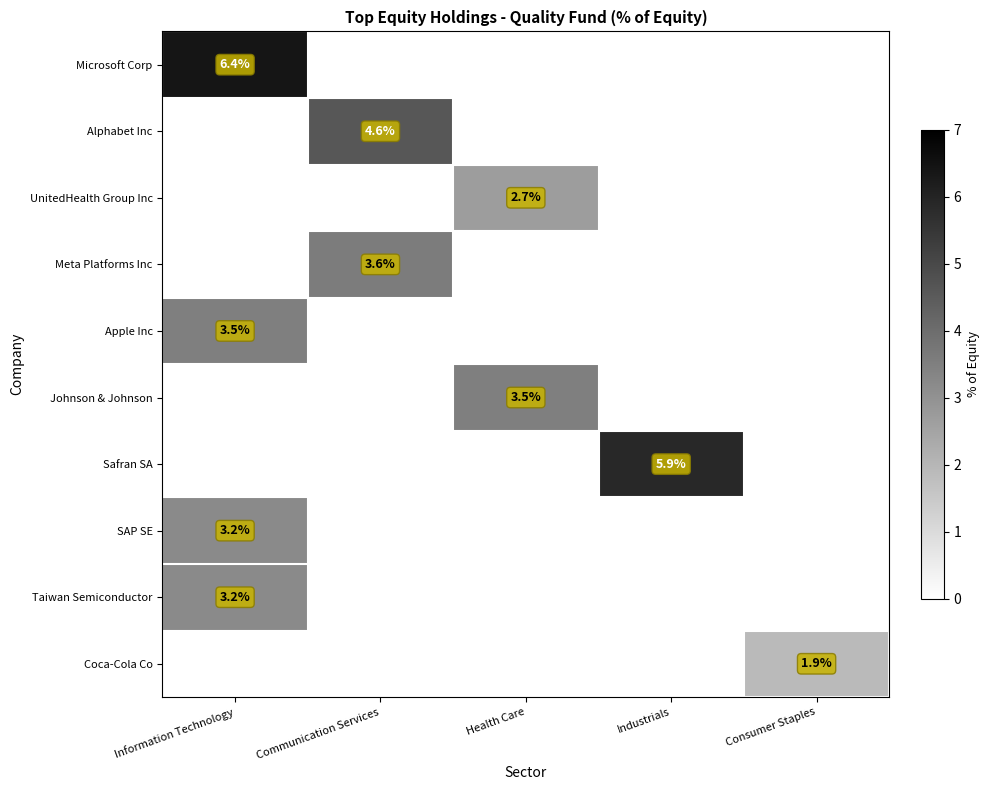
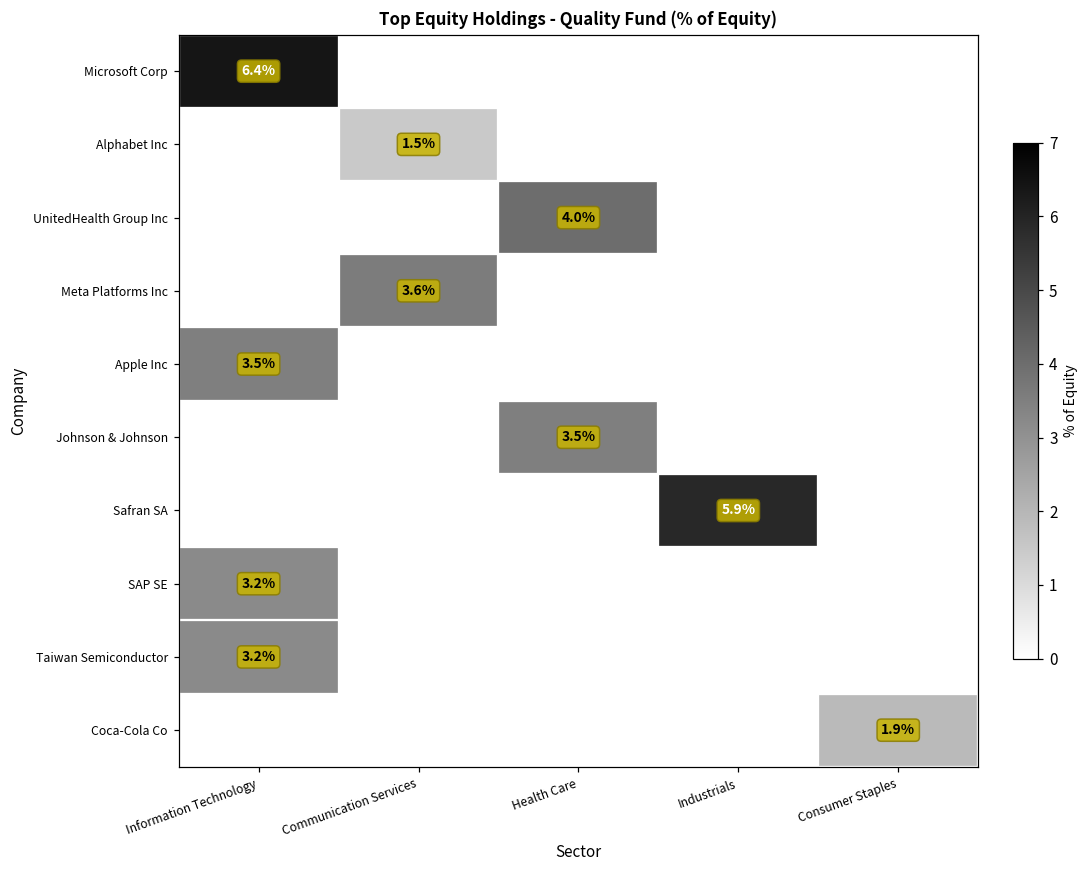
Alphabet Inc, Communication Services: 4.6% -> 1.5%
UnitedHealth Group Inc, Health Care: 2.7% -> 4.0%
